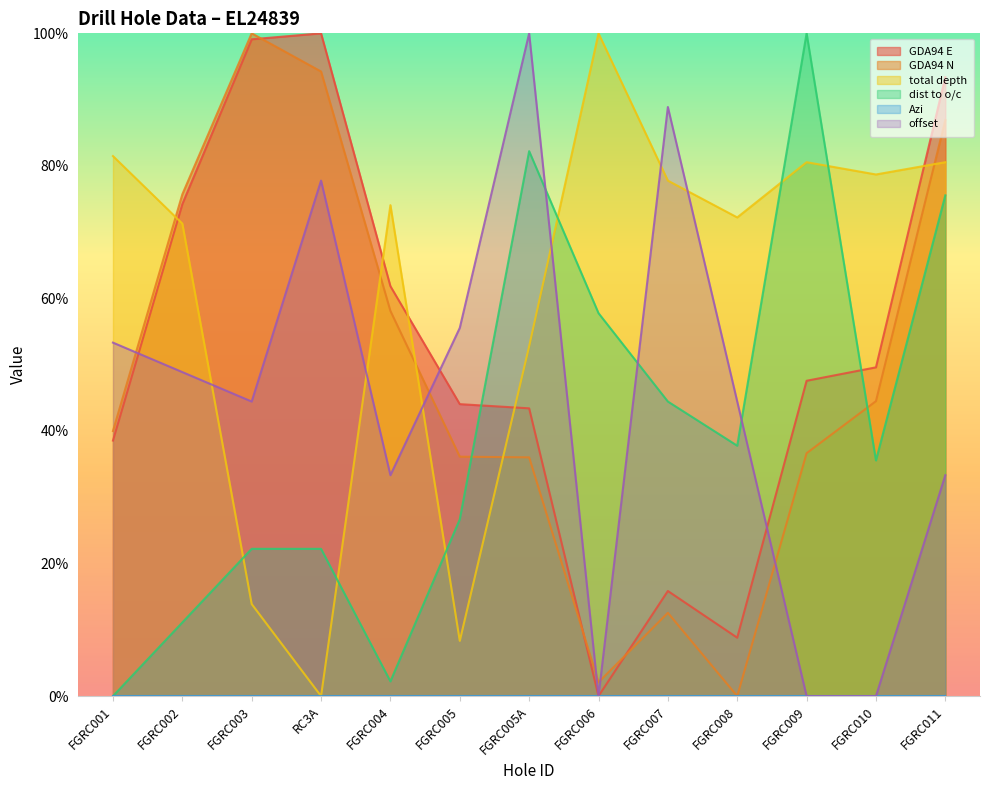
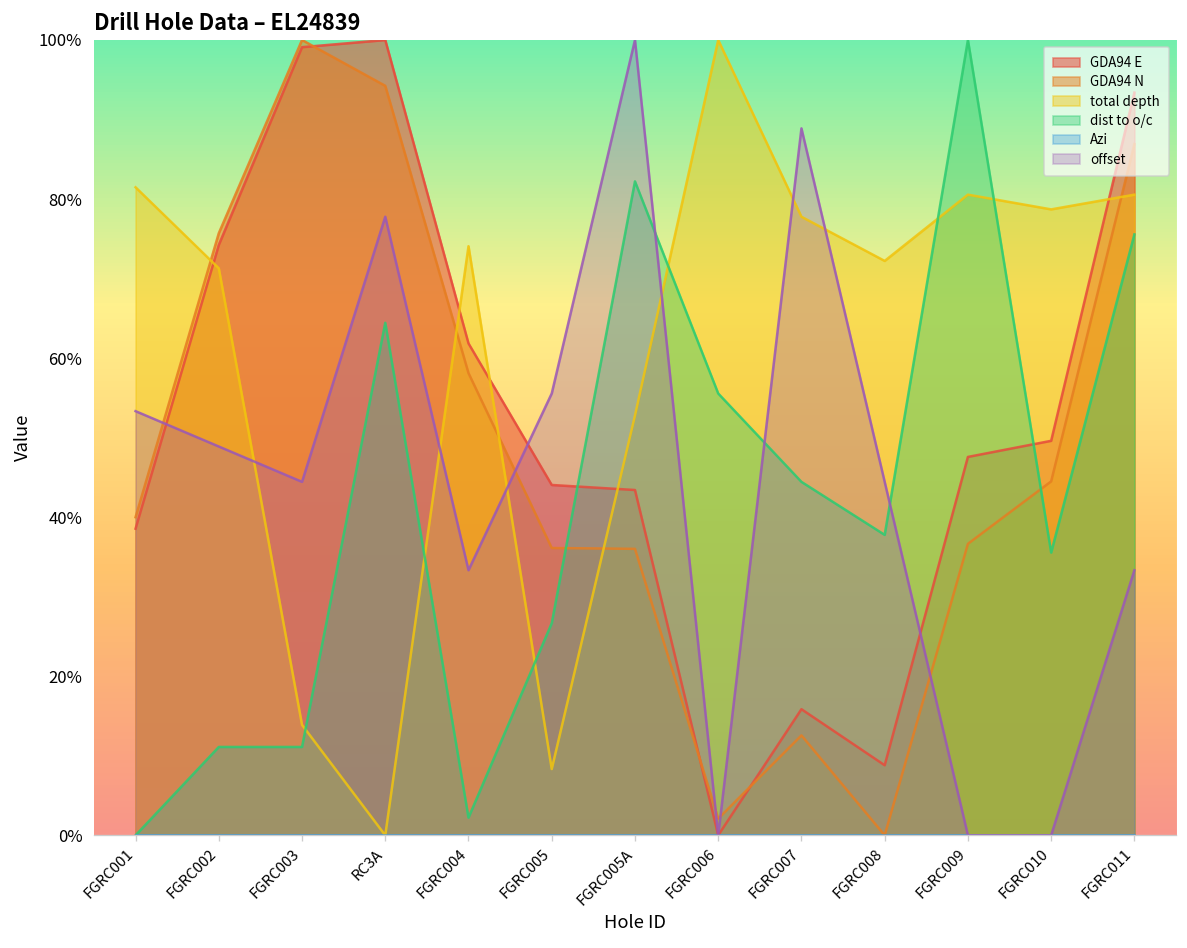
dist to o/c, FGRC003: 22% -> 11%
dist to o/c, RC3A: 22% -> 64%
dist to o/c, FGRC006: 58% -> 56%
